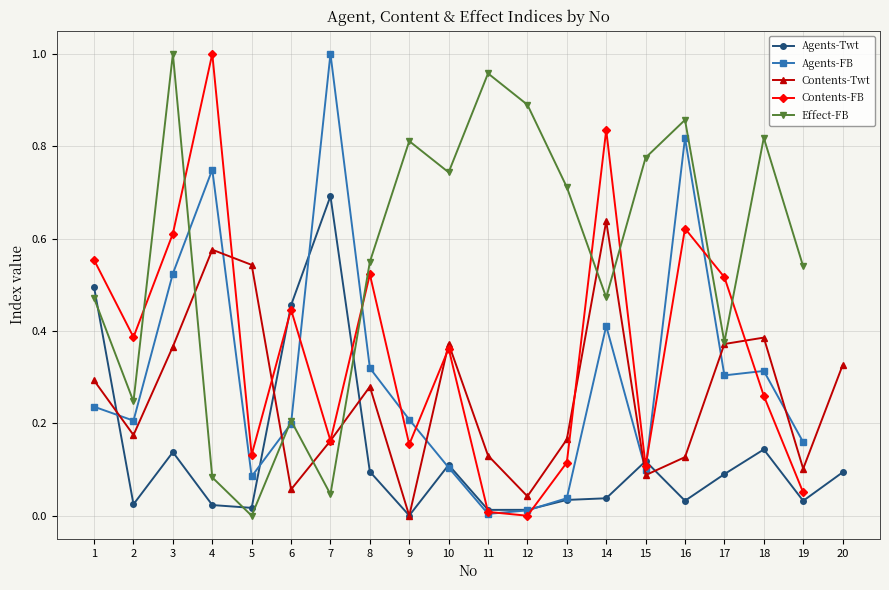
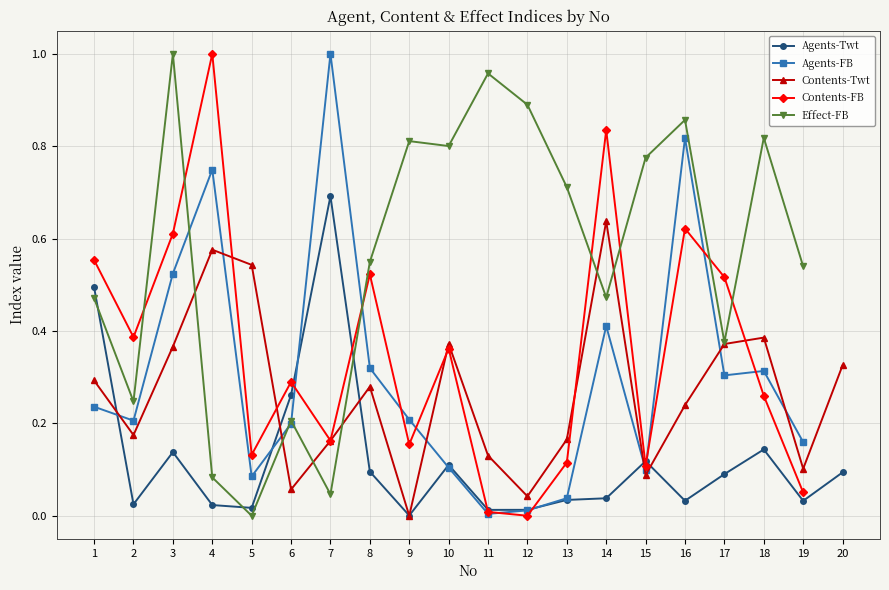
Agents-Twt, 6: 0.46 -> 0.26
Contents-FB, 6: 0.45 -> 0.29
Effect-FB, 10: 0.74 -> 0.80
Contents-Twt, 16: 0.13 -> 0.24
